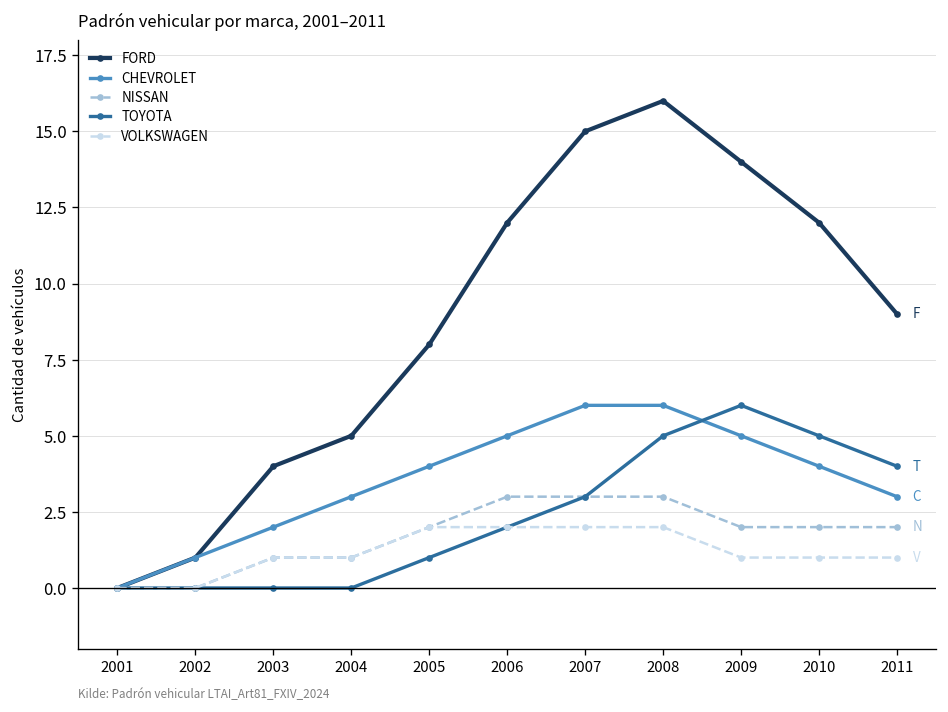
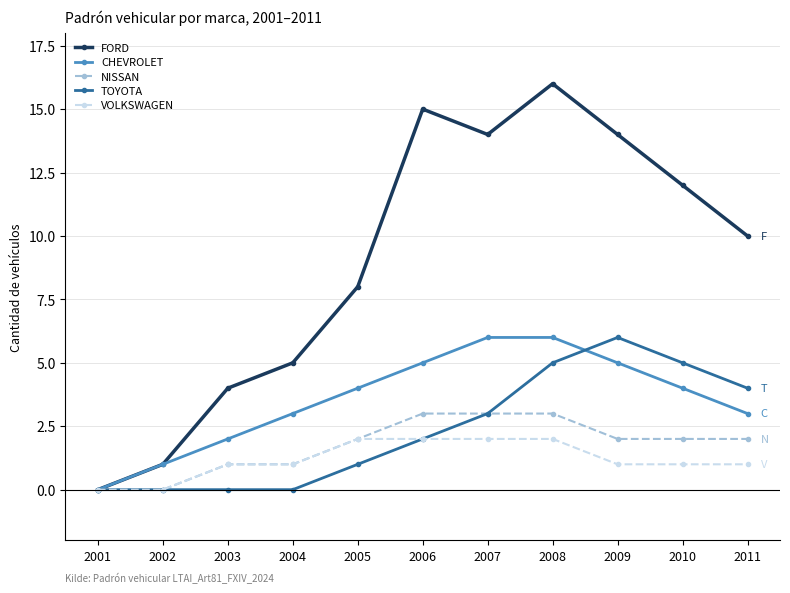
FORD, 2006: 12 -> 15
FORD, 2007: 15 -> 14
FORD, 2011: 9 -> 10
